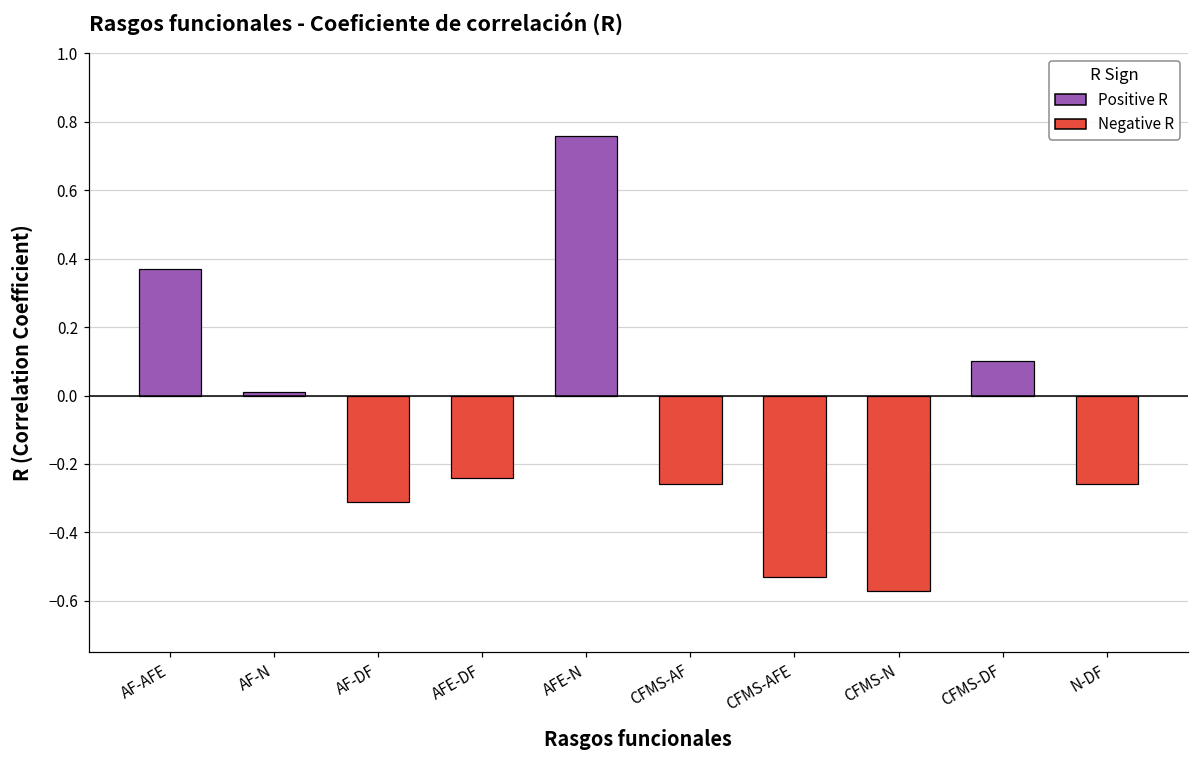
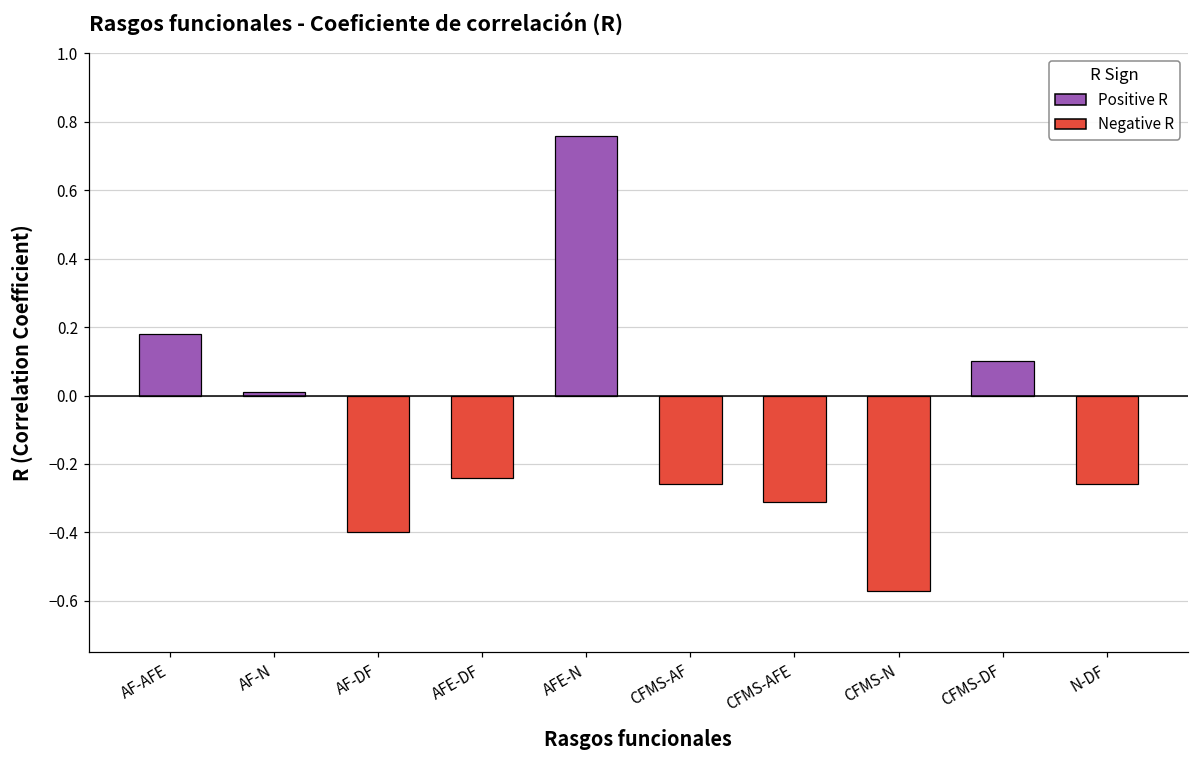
AF-AFE: 0.37 -> 0.18
AF-DF: -0.31 -> -0.40
CFMS-AFE: -0.53 -> -0.31
